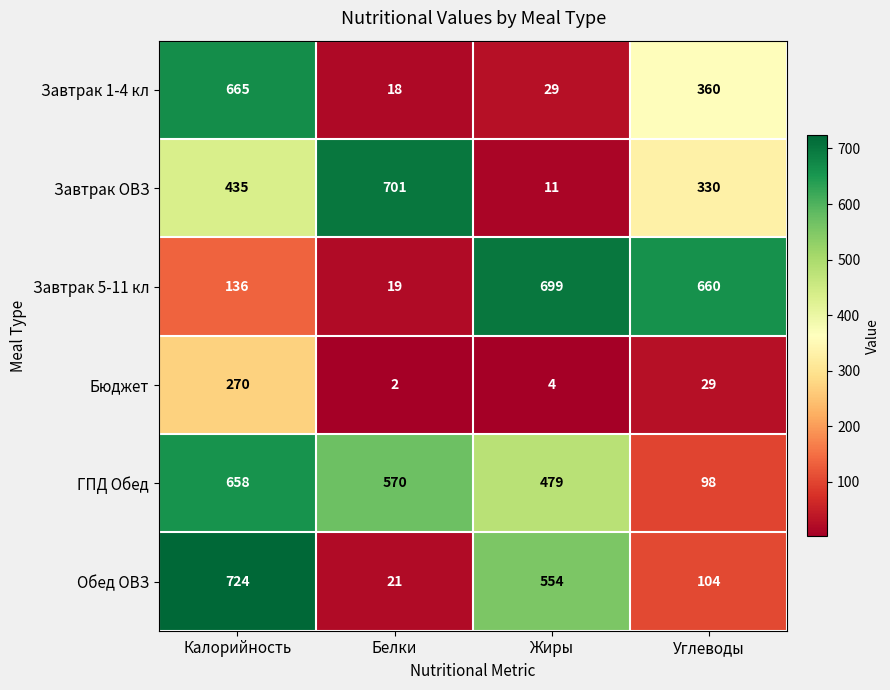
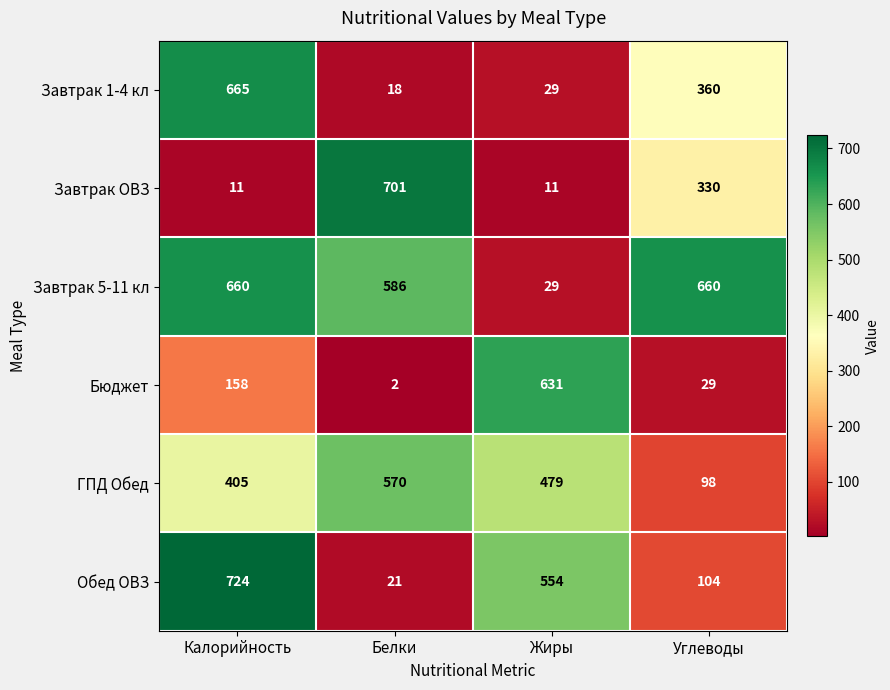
Завтрак ОВЗ, Калорийность: 435 -> 11
Завтрак 5-11 кл, Калорийность: 136 -> 660
Завтрак 5-11 кл, Белки: 19 -> 586
Завтрак 5-11 кл, Жиры: 699 -> 29
Бюджет, Калорийность: 270 -> 158
Бюджет, Жиры: 4 -> 631
ГПД Обед, Калорийность: 658 -> 405
